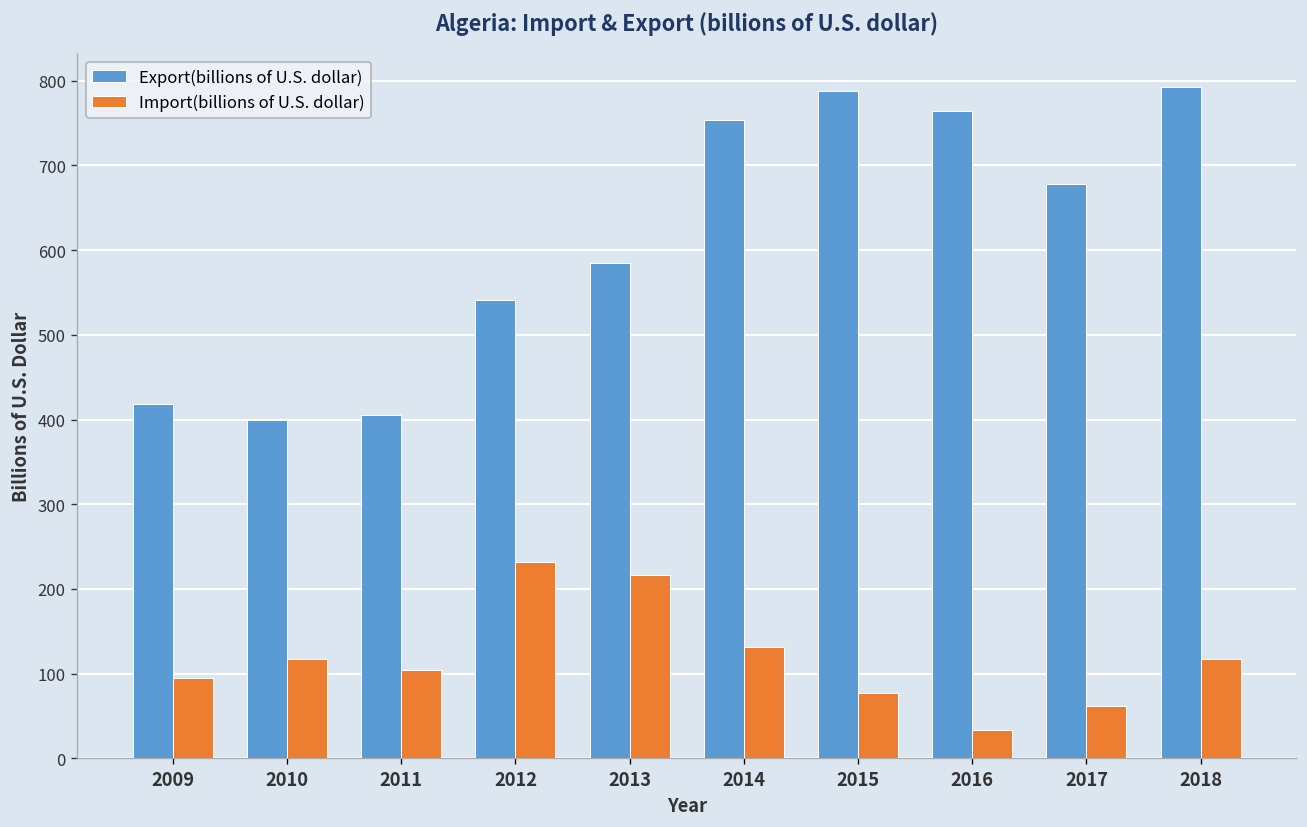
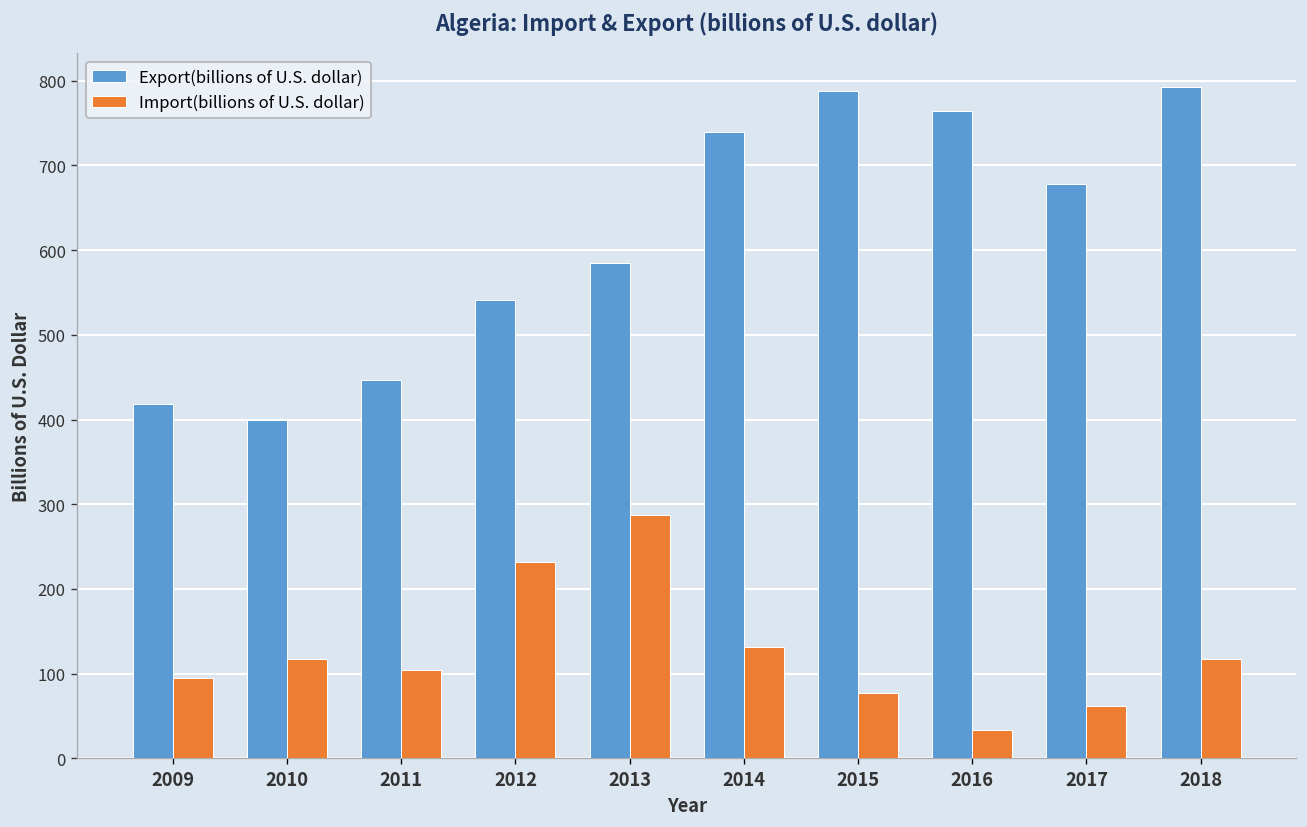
Export(billions of U.S. dollar), 2011: 400 -> 450
Import(billions of U.S. dollar), 2013: 220 -> 290
Export(billions of U.S. dollar), 2014: 750 -> 740
